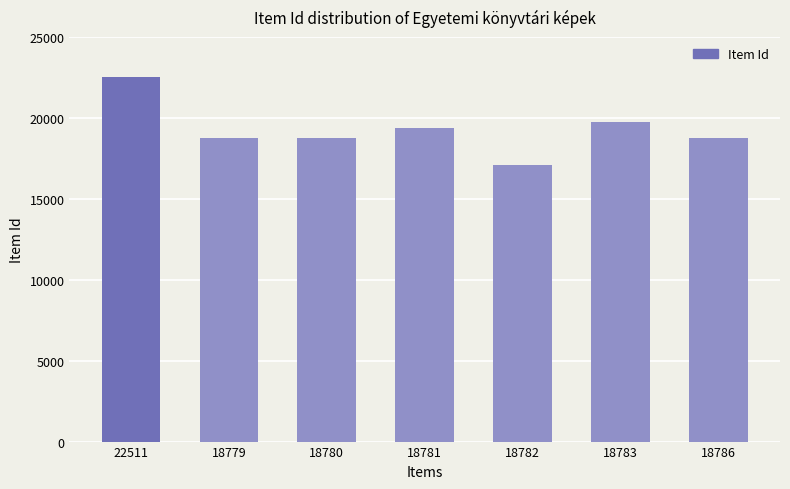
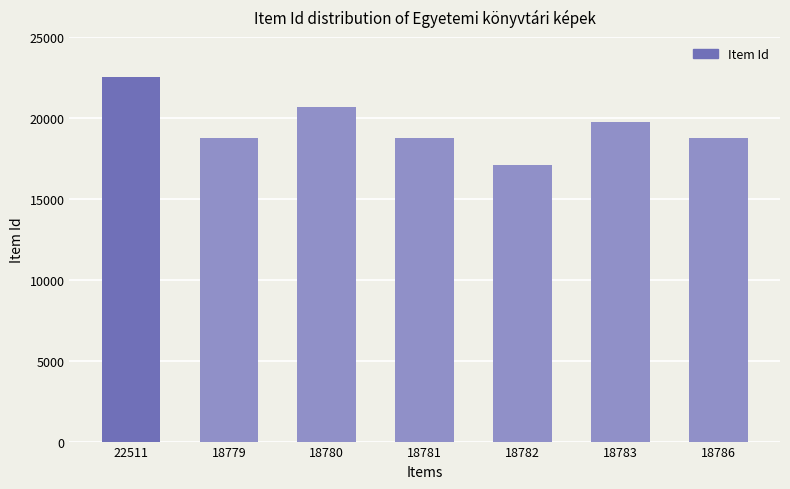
18780: 18800 -> 20700
18781: 19400 -> 18800
